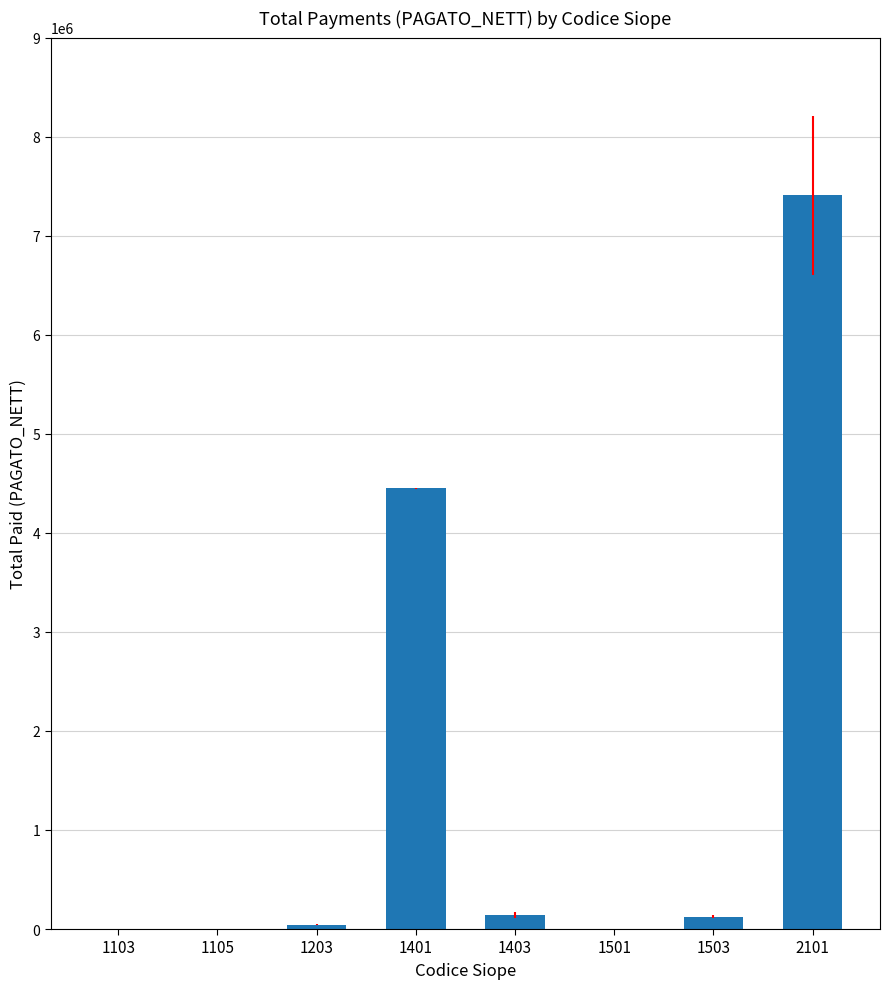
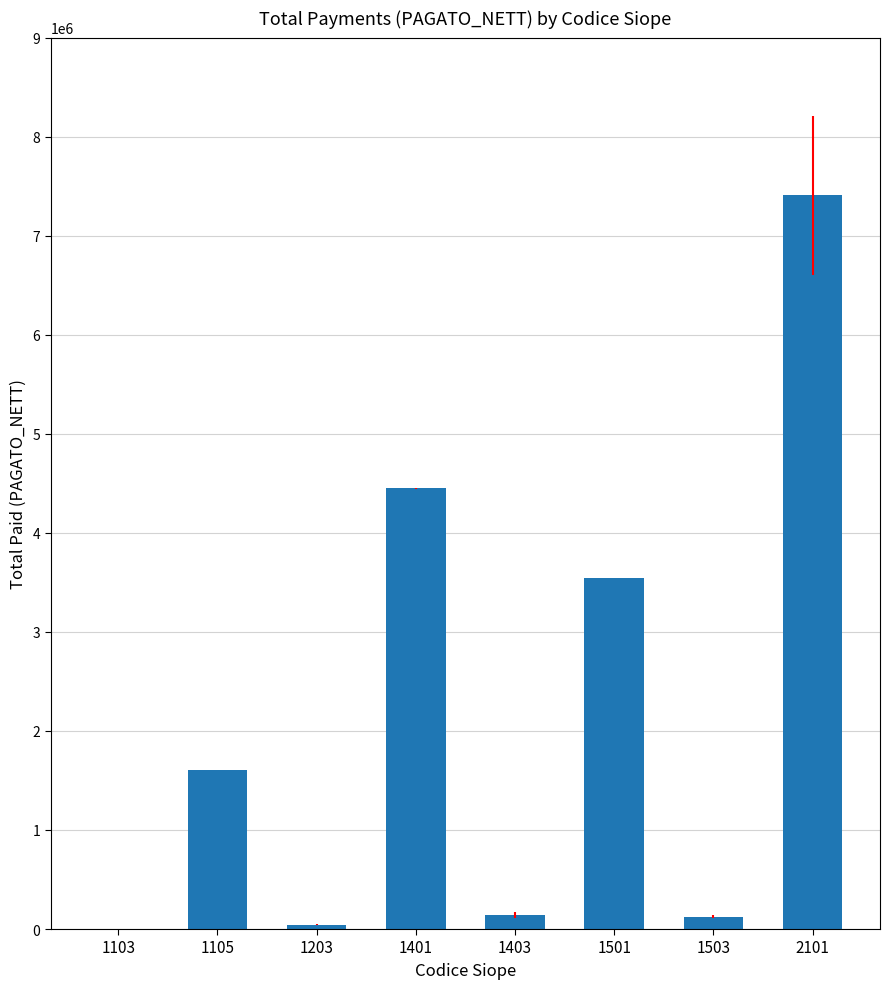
1105: 0 -> 1600000
1501: 0 -> 3500000
